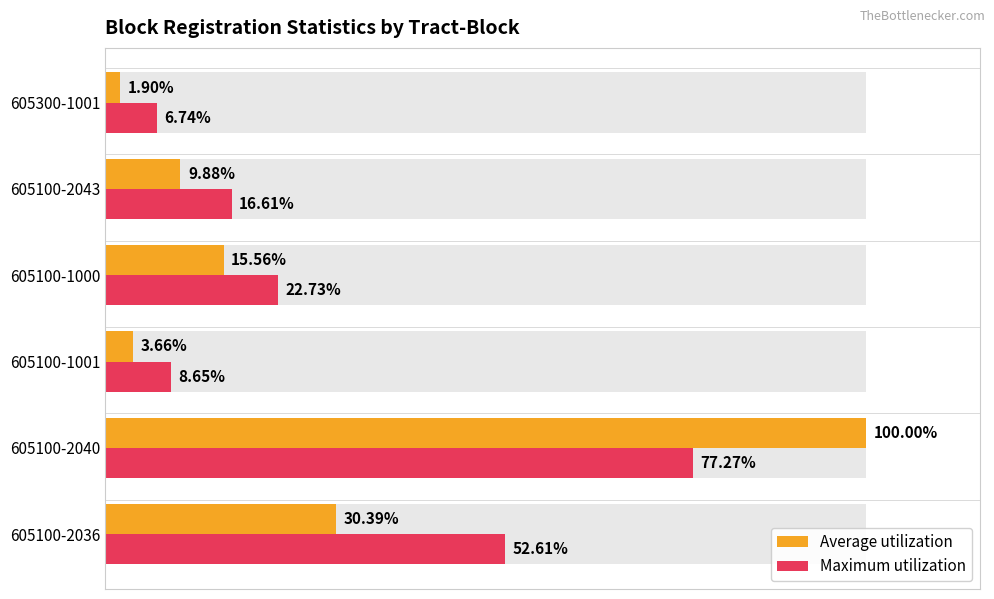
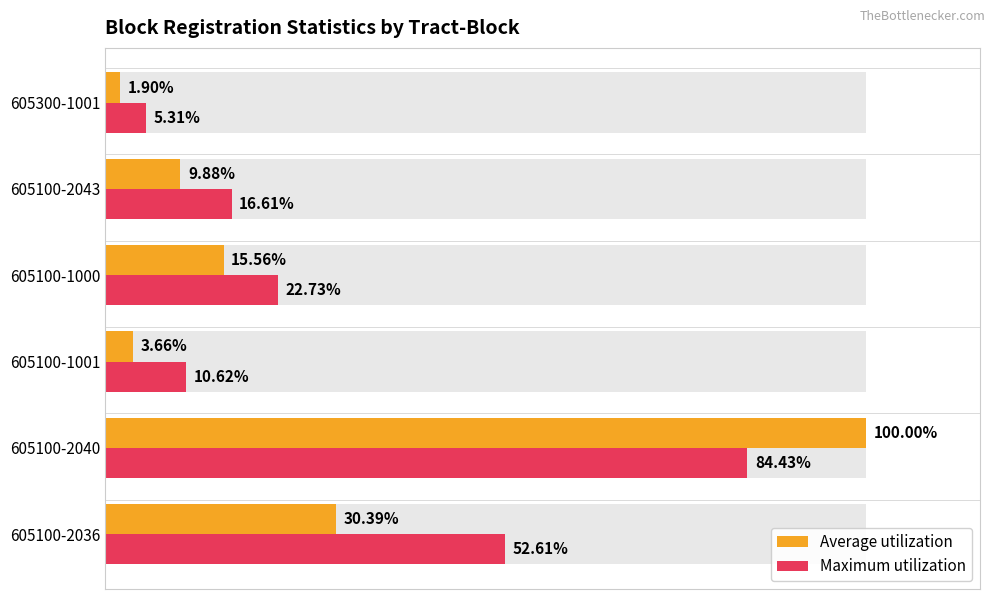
Maximum utilization, 605300-1001: 6.74% -> 5.31%
Maximum utilization, 605100-1001: 8.65% -> 10.62%
Maximum utilization, 605100-2040: 77.27% -> 84.43%
